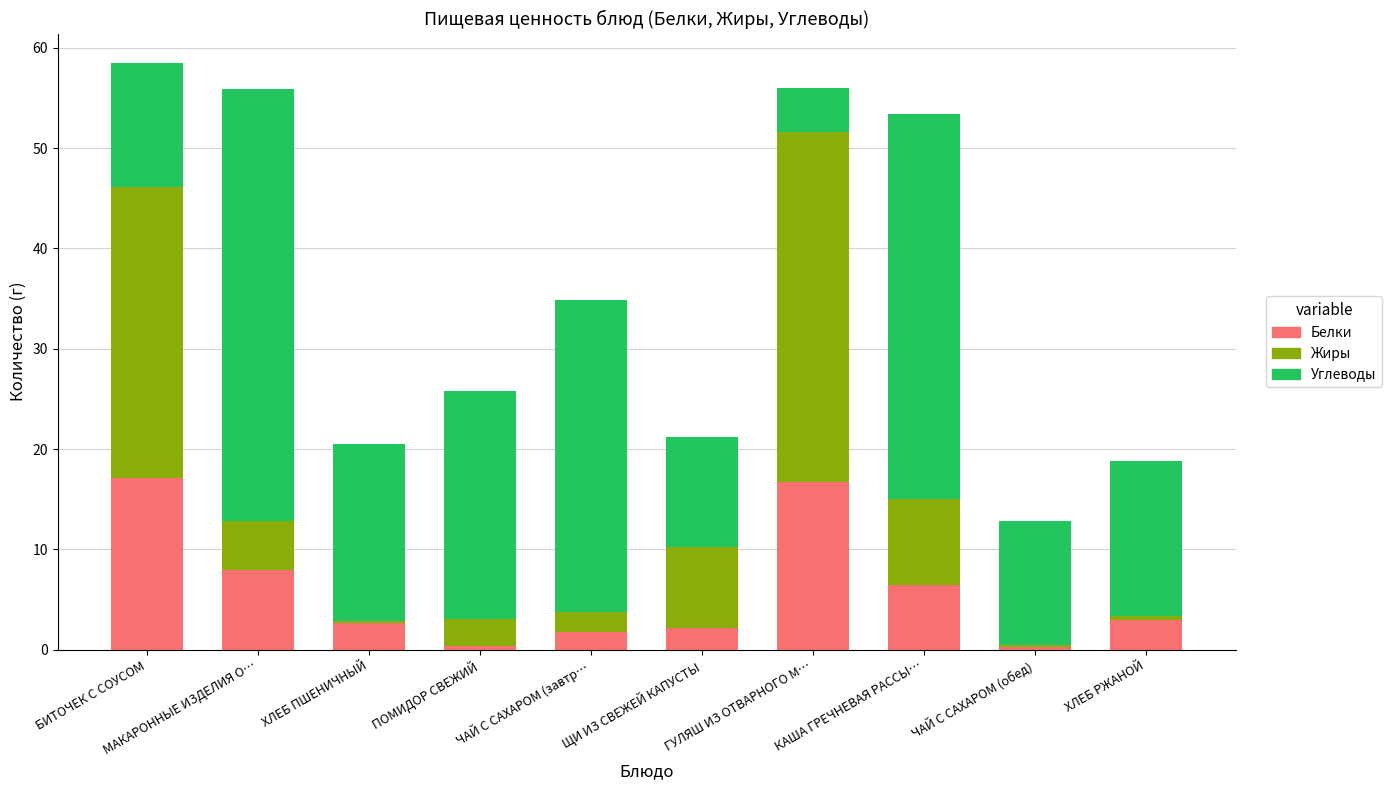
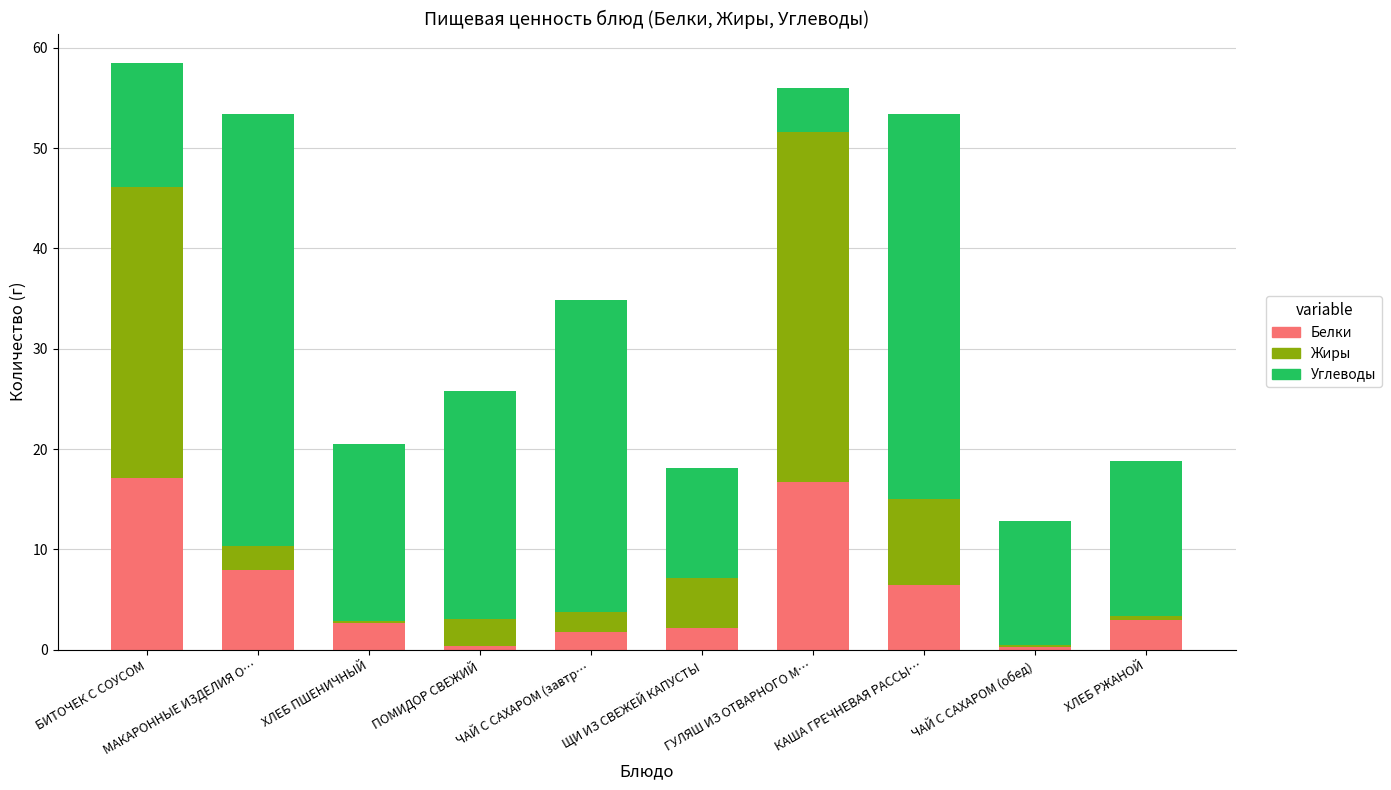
Жиры, МАКАРОННЫЕ ИЗДЕЛИЯ О…: 4.9 -> 2.4
Жиры, ЩИ ИЗ СВЕЖЕЙ КАПУСТЫ: 8.0 -> 4.9
